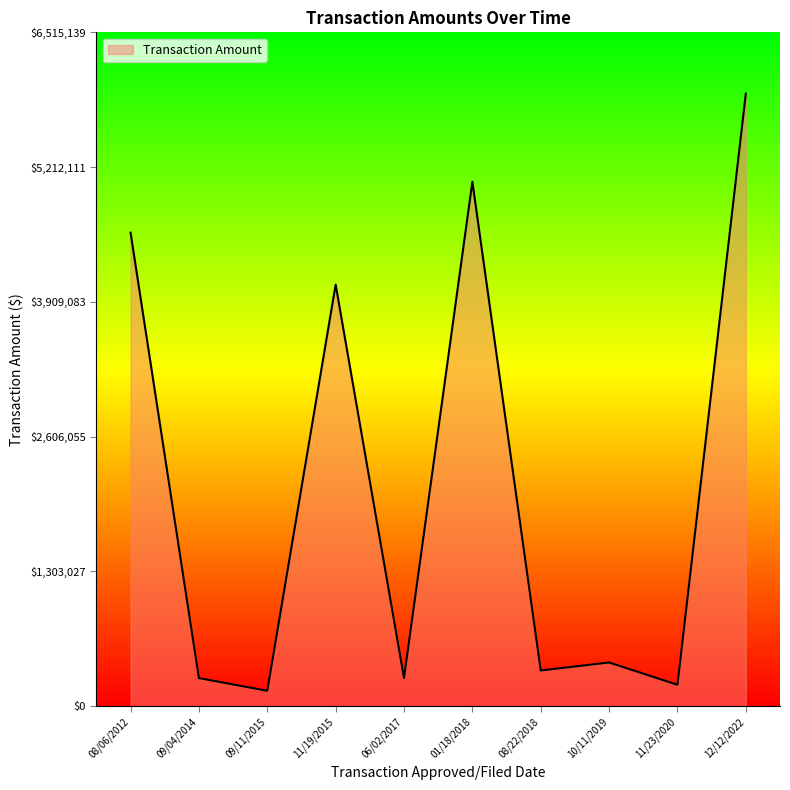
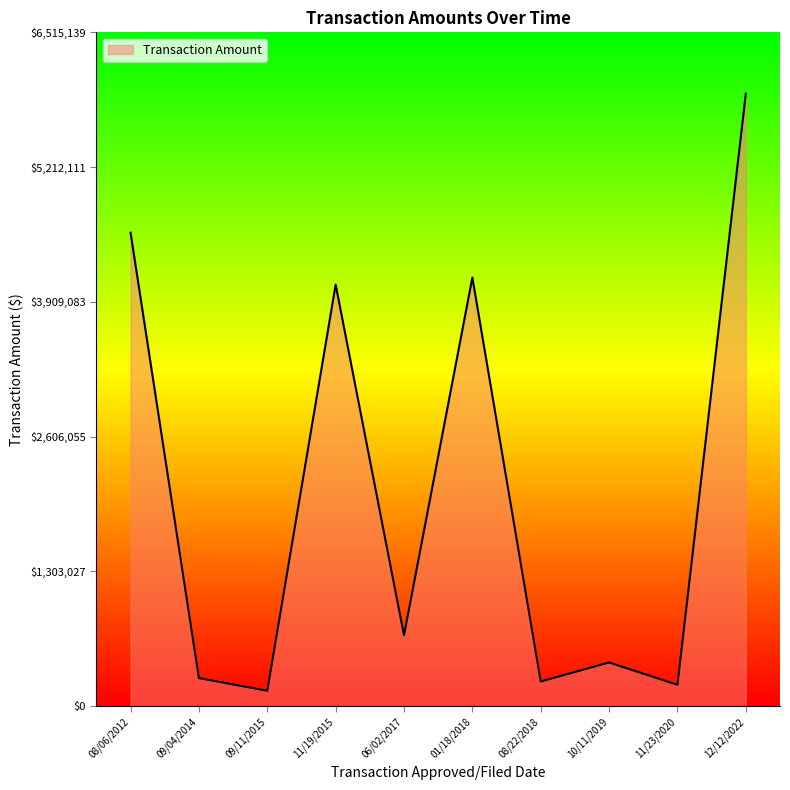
06/02/2017: $270,000 -> $690,000
01/18/2018: $5,070,000 -> $4,140,000
08/22/2018: $350,000 -> $240,000
